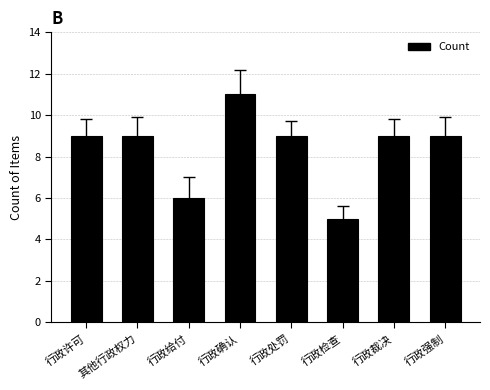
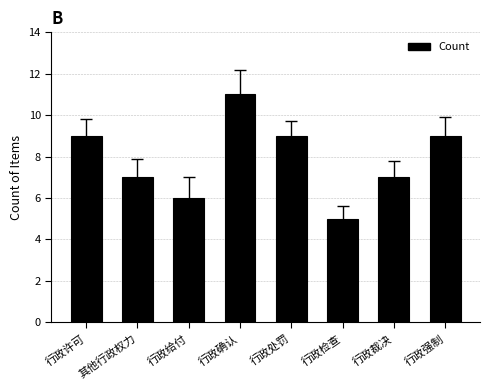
Count, 其他行政权力: 9 -> 7
Count, 行政裁决: 9 -> 7
